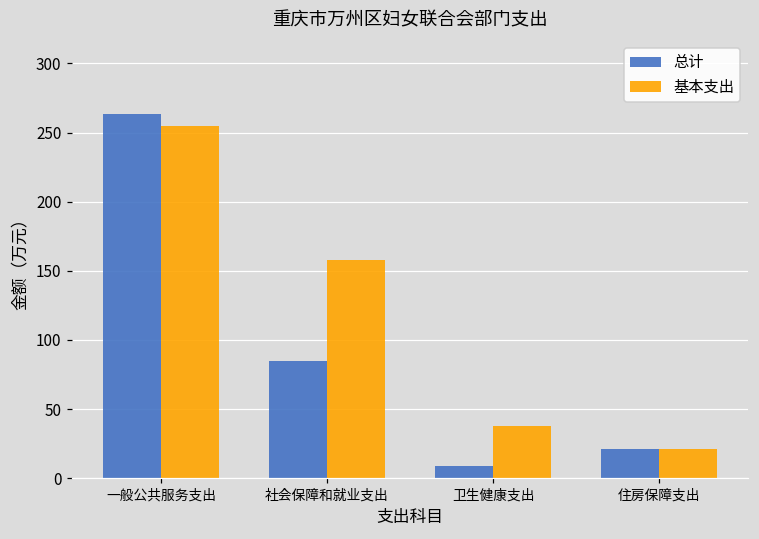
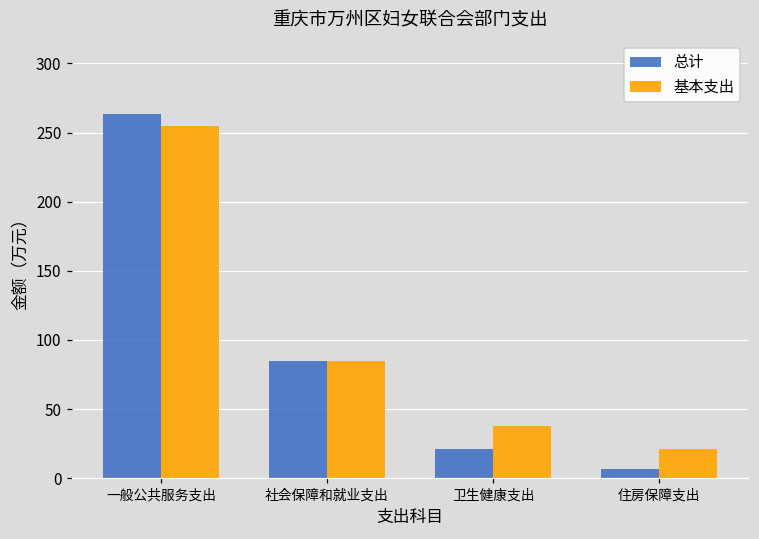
基本支出, 社会保障和就业支出: 157 -> 85
总计, 卫生健康支出: 9 -> 21
总计, 住房保障支出: 21 -> 7
